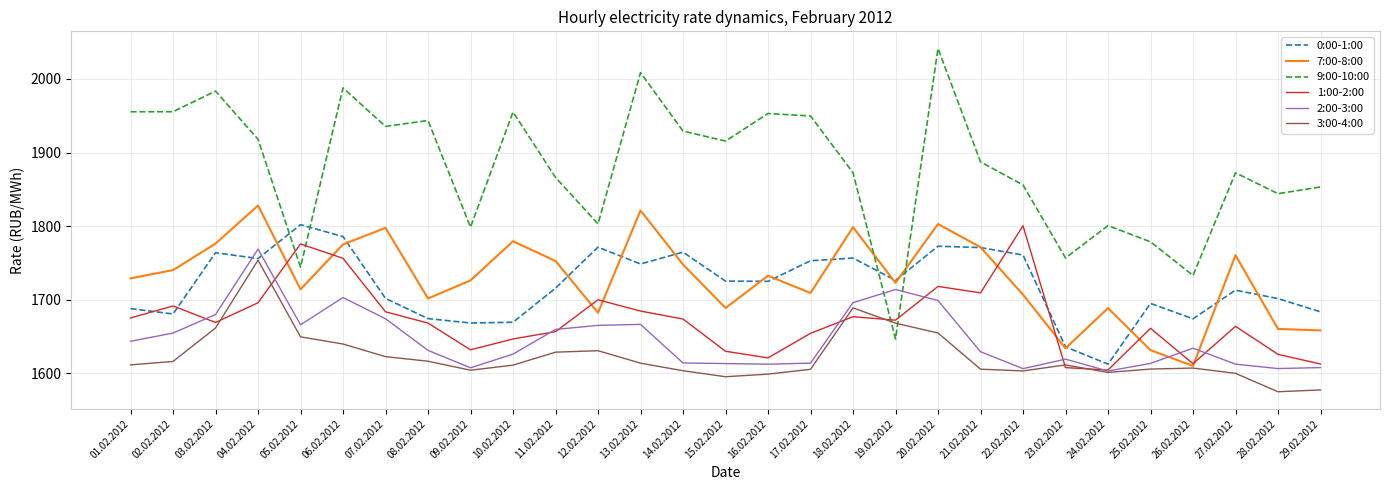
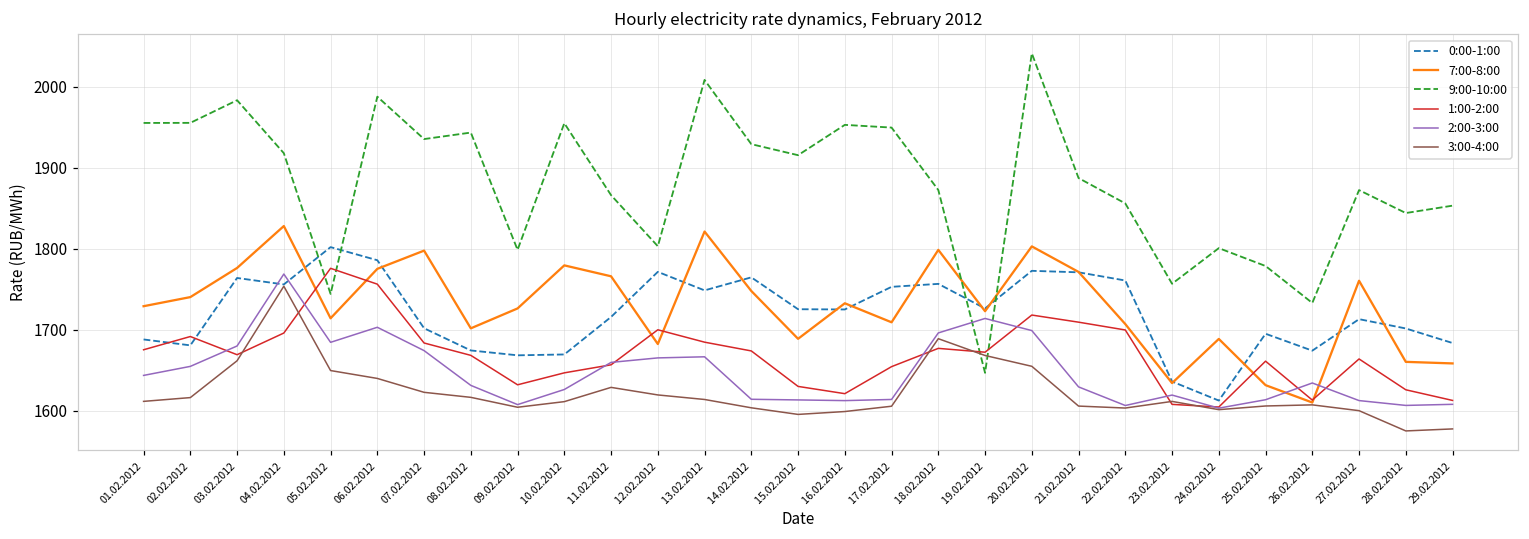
2:00-3:00, 05.02.2012: 1670 -> 1680
7:00-8:00, 11.02.2012: 1750 -> 1770
3:00-4:00, 12.02.2012: 1630 -> 1620
1:00-2:00, 22.02.2012: 1800 -> 1700
